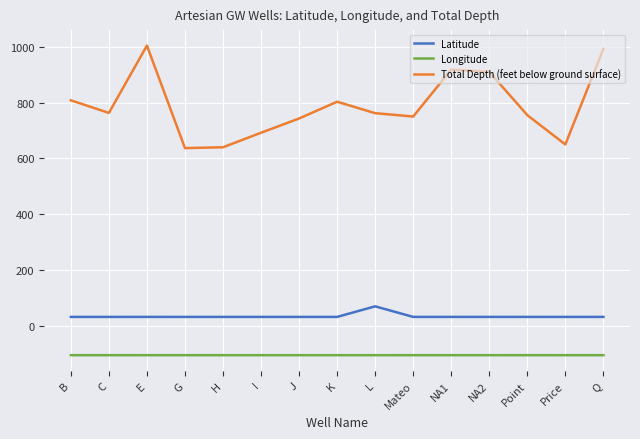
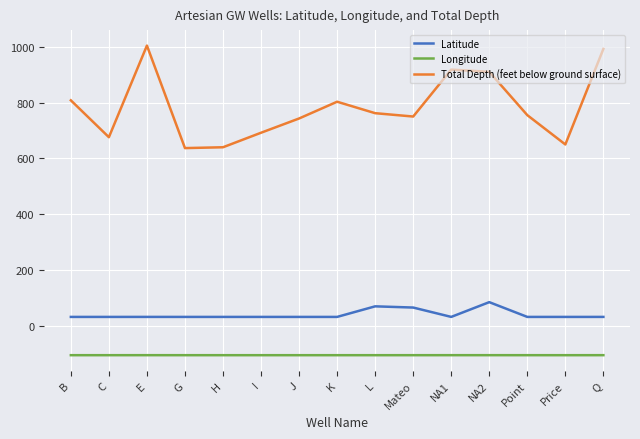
Total Depth (feet below ground surface), C: 760 -> 680
Latitude, Mateo: 30 -> 70
Latitude, NA2: 30 -> 90
